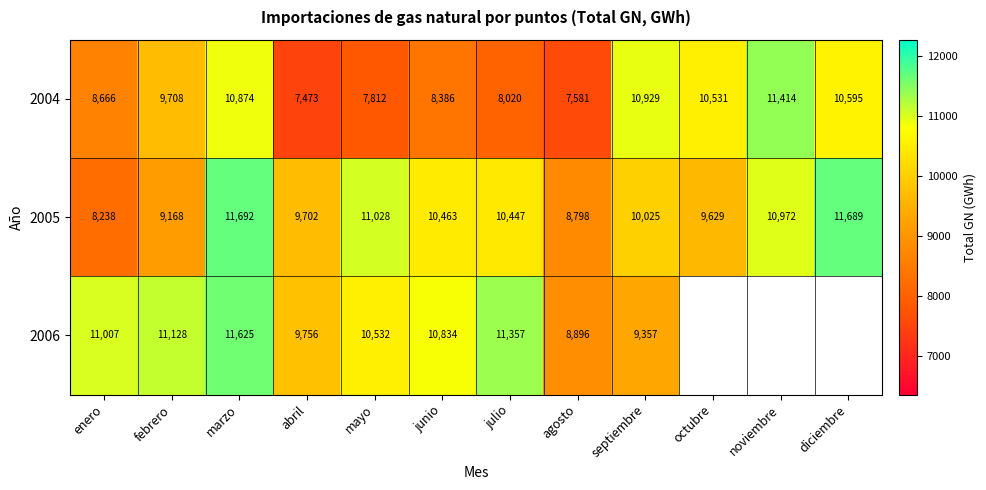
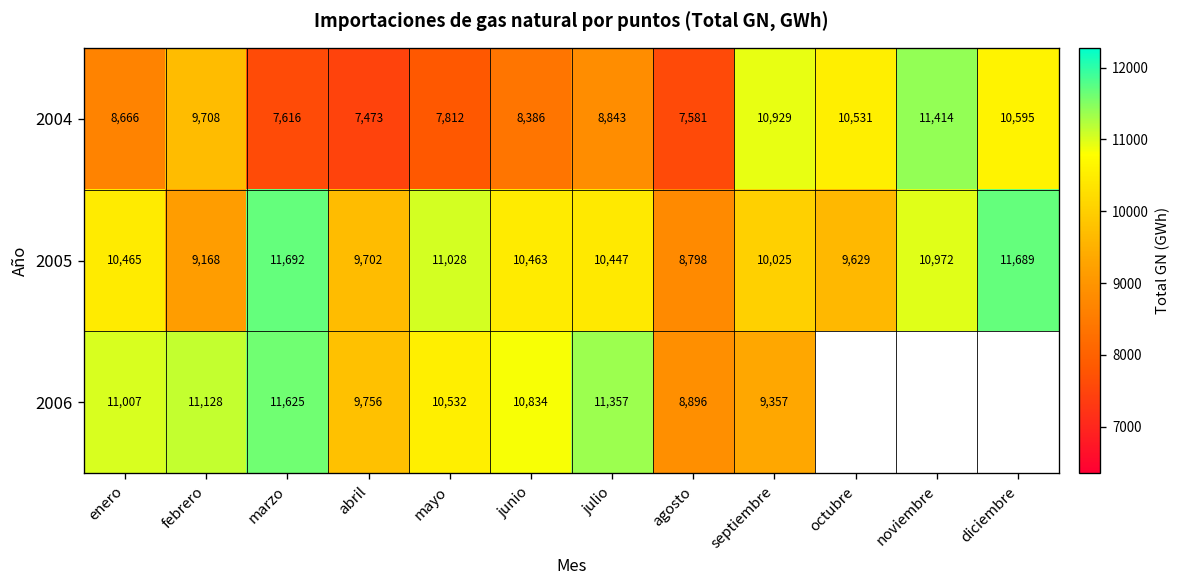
2004, marzo: 10,874 -> 7,616
2004, julio: 8,020 -> 8,843
2005, enero: 8,238 -> 10,465
